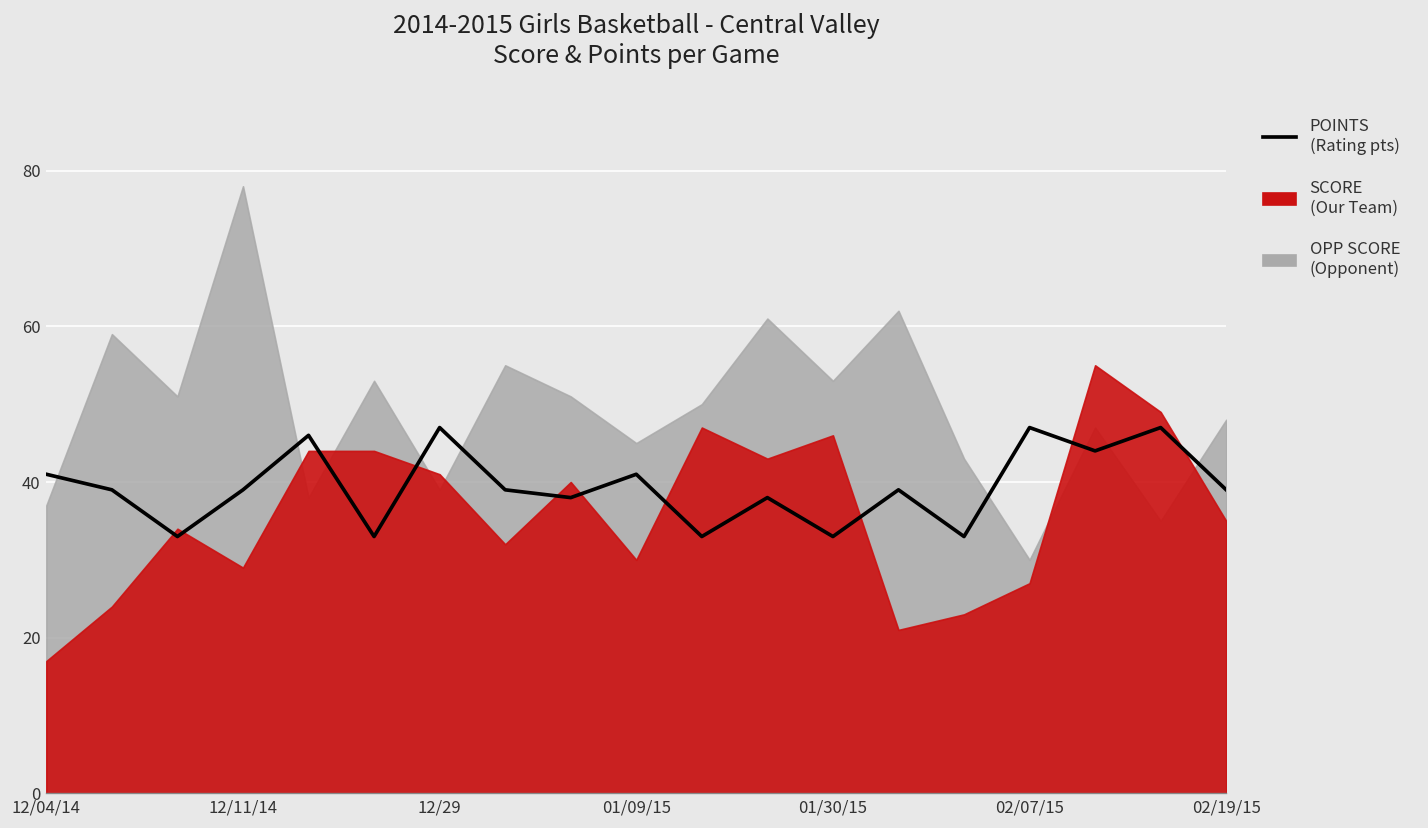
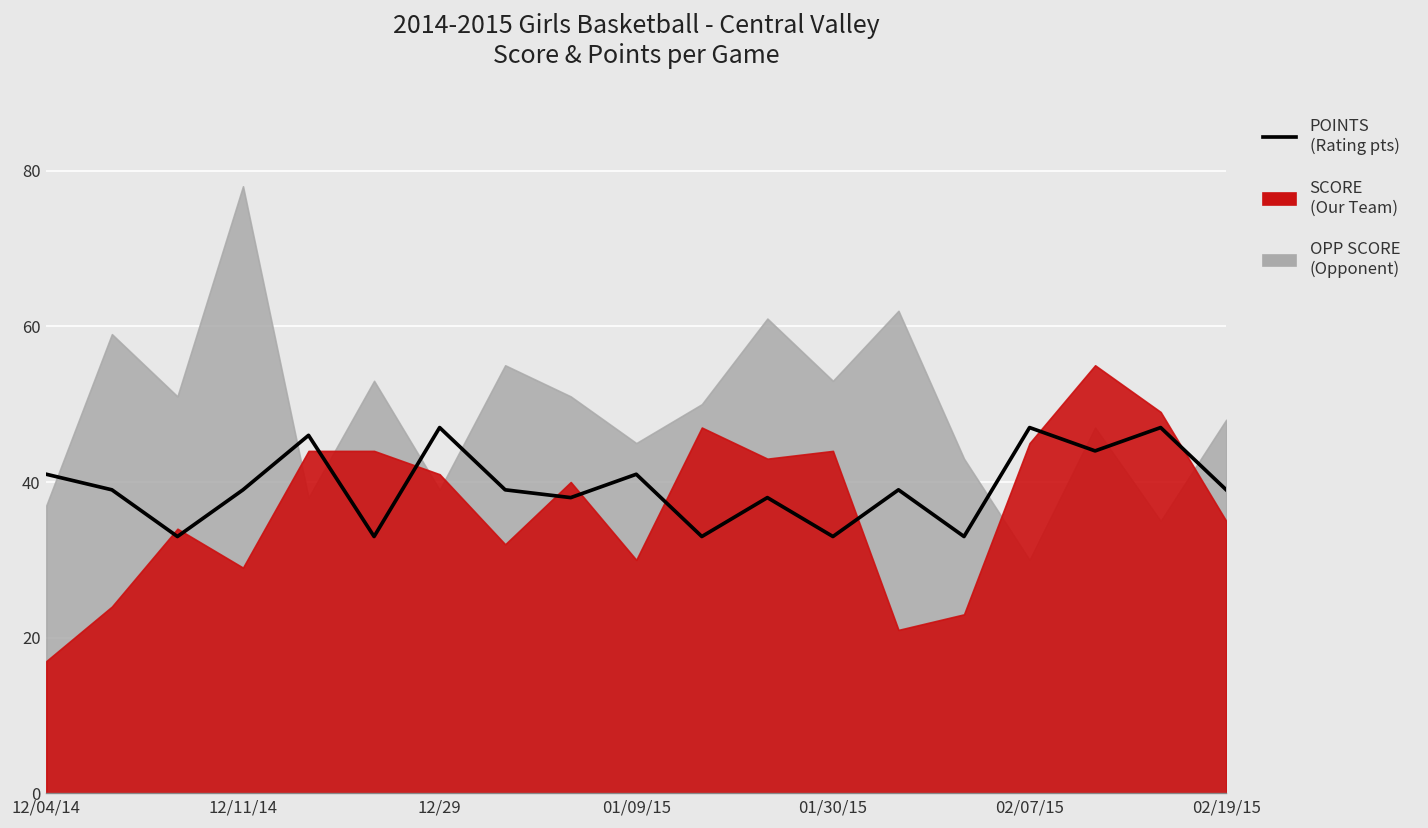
SCORE (Our Team), 01/30/15: 46 -> 44
SCORE (Our Team), 02/07/15: 27 -> 45
